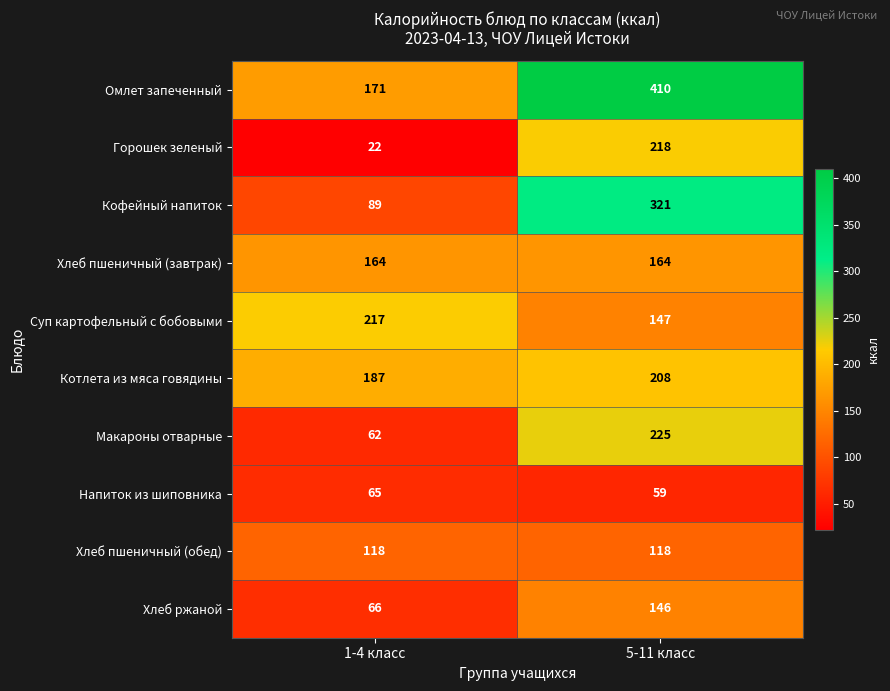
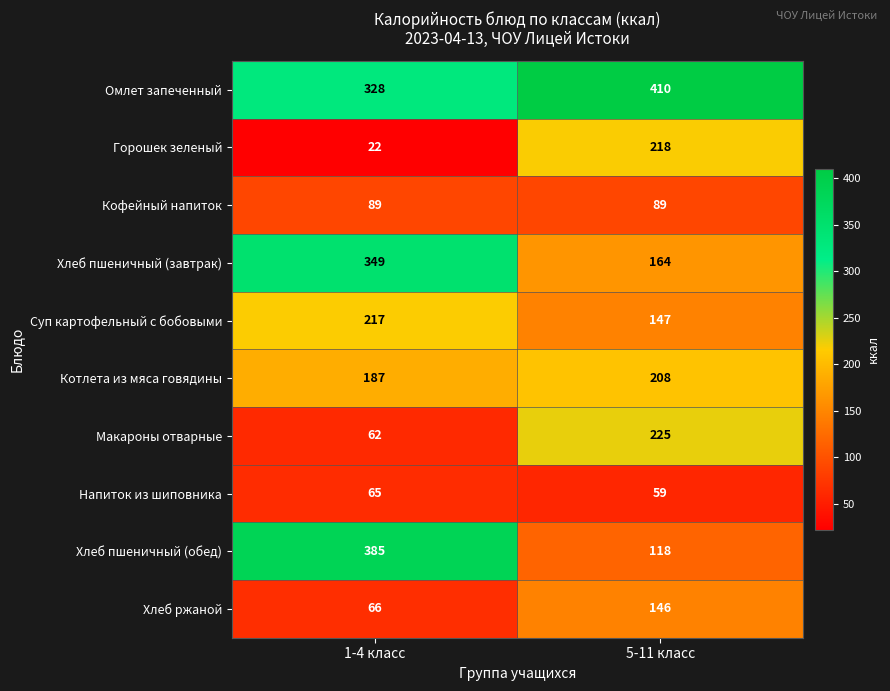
Омлет запеченный, 1-4 класс: 171 -> 328
Кофейный напиток, 5-11 класс: 321 -> 89
Хлеб пшеничный (завтрак), 1-4 класс: 164 -> 349
Хлеб пшеничный (обед), 1-4 класс: 118 -> 385
